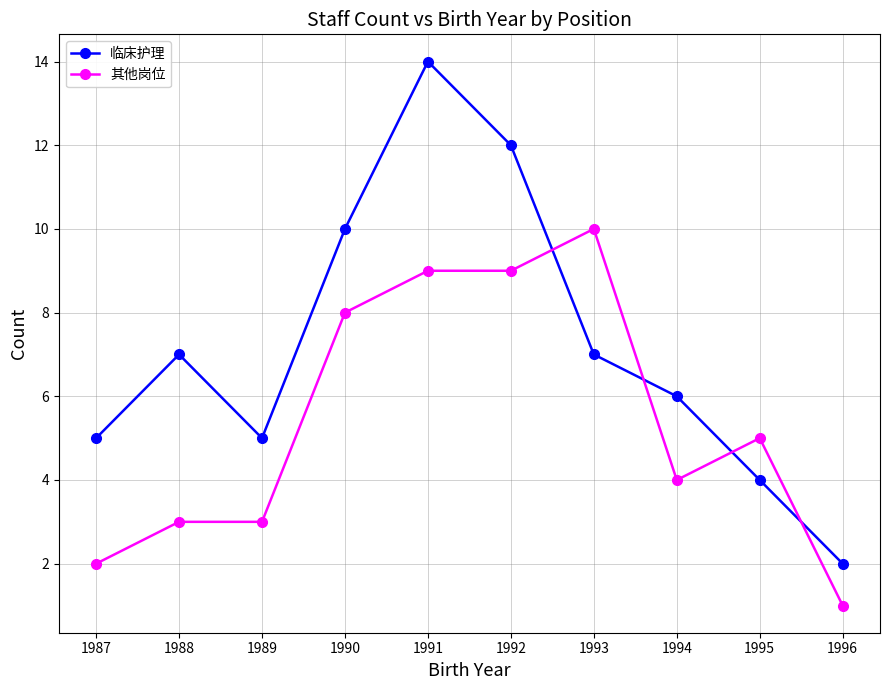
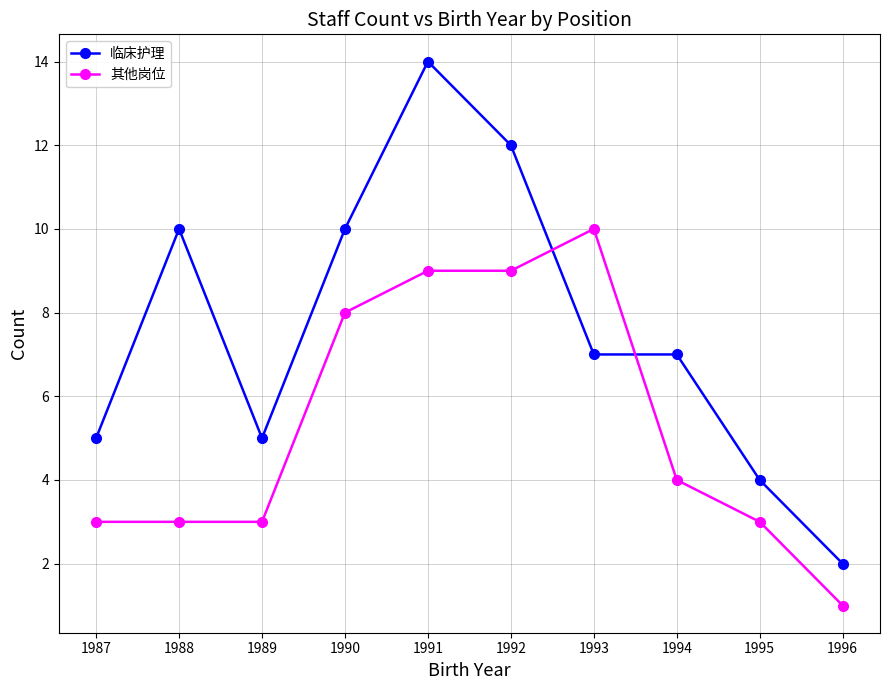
其他岗位, 1987: 2 -> 3
临床护理, 1988: 7 -> 10
临床护理, 1994: 6 -> 7
其他岗位, 1995: 5 -> 3
